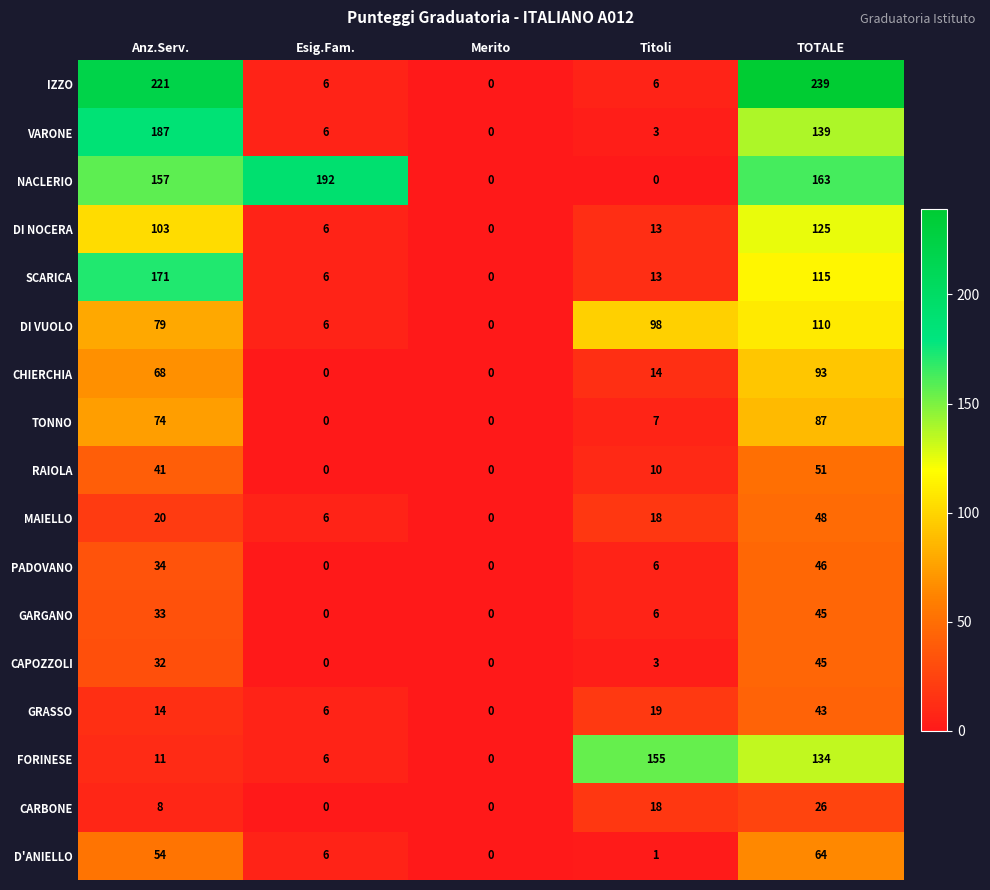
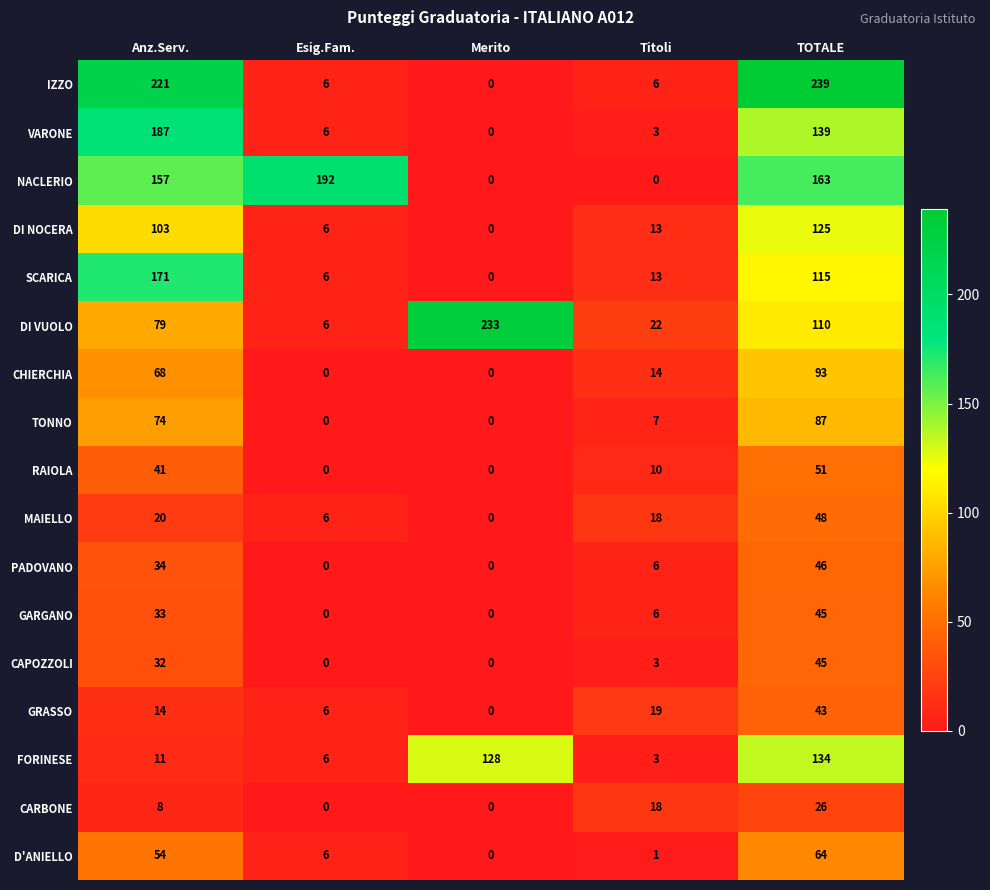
DI VUOLO, Merito: 0 -> 233
DI VUOLO, Titoli: 98 -> 22
FORINESE, Merito: 0 -> 128
FORINESE, Titoli: 155 -> 3
